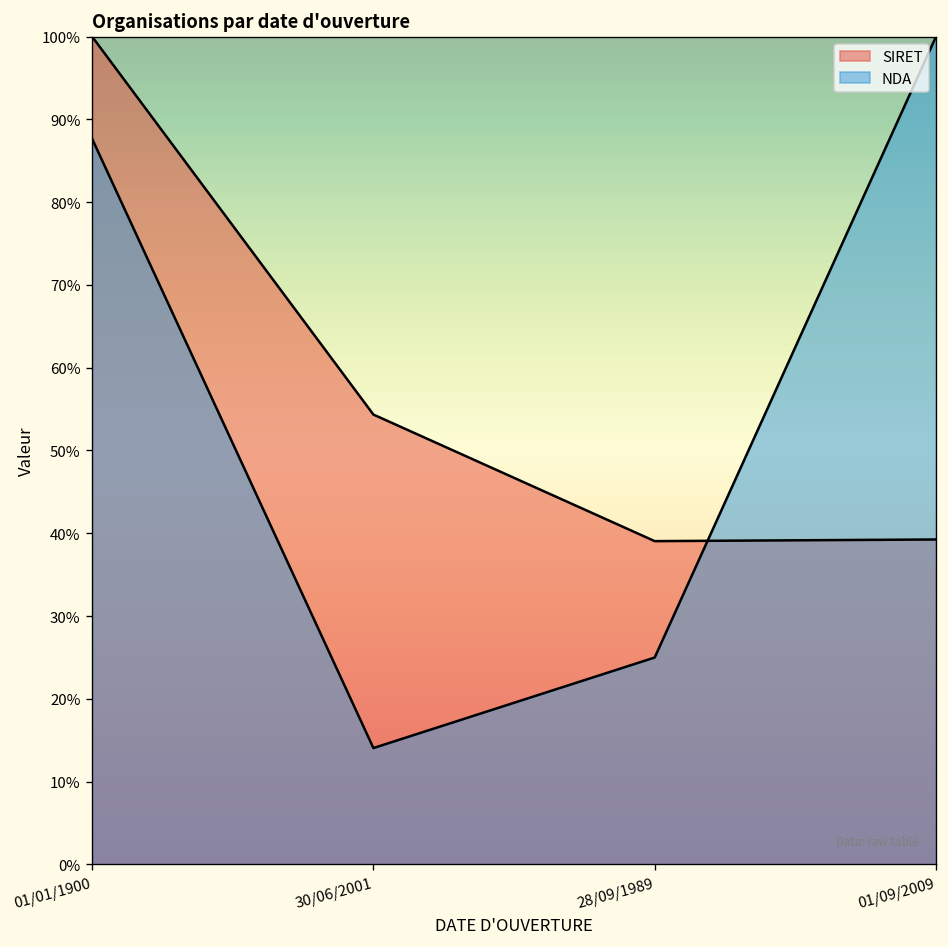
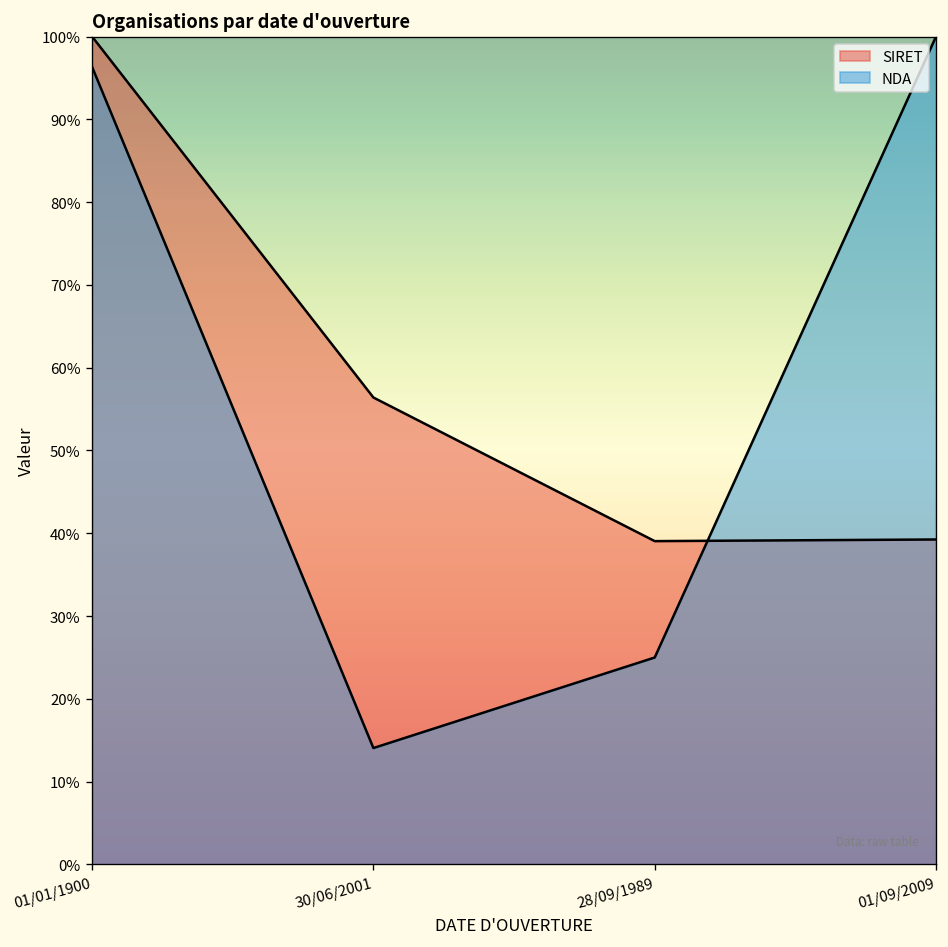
NDA, 01/01/1900: 88% -> 96%
SIRET, 30/06/2001: 54% -> 56%
